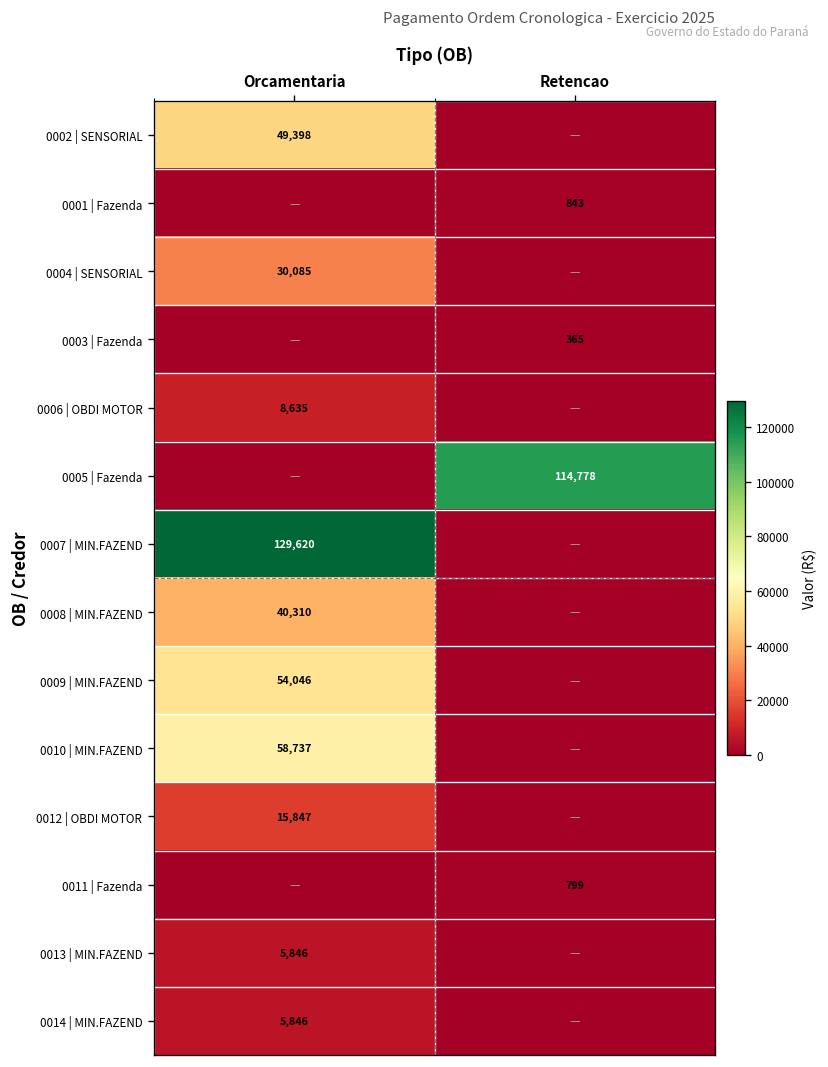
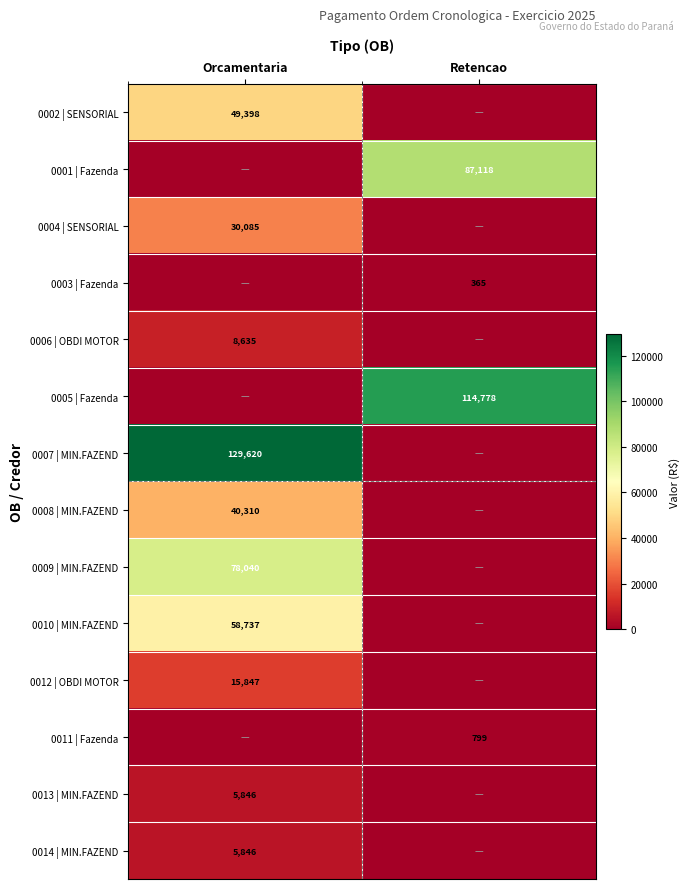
0001 | Fazenda, Retencao: 843 -> 87,118
0009 | MIN.FAZEND, Orcamentaria: 54,046 -> 78,040
